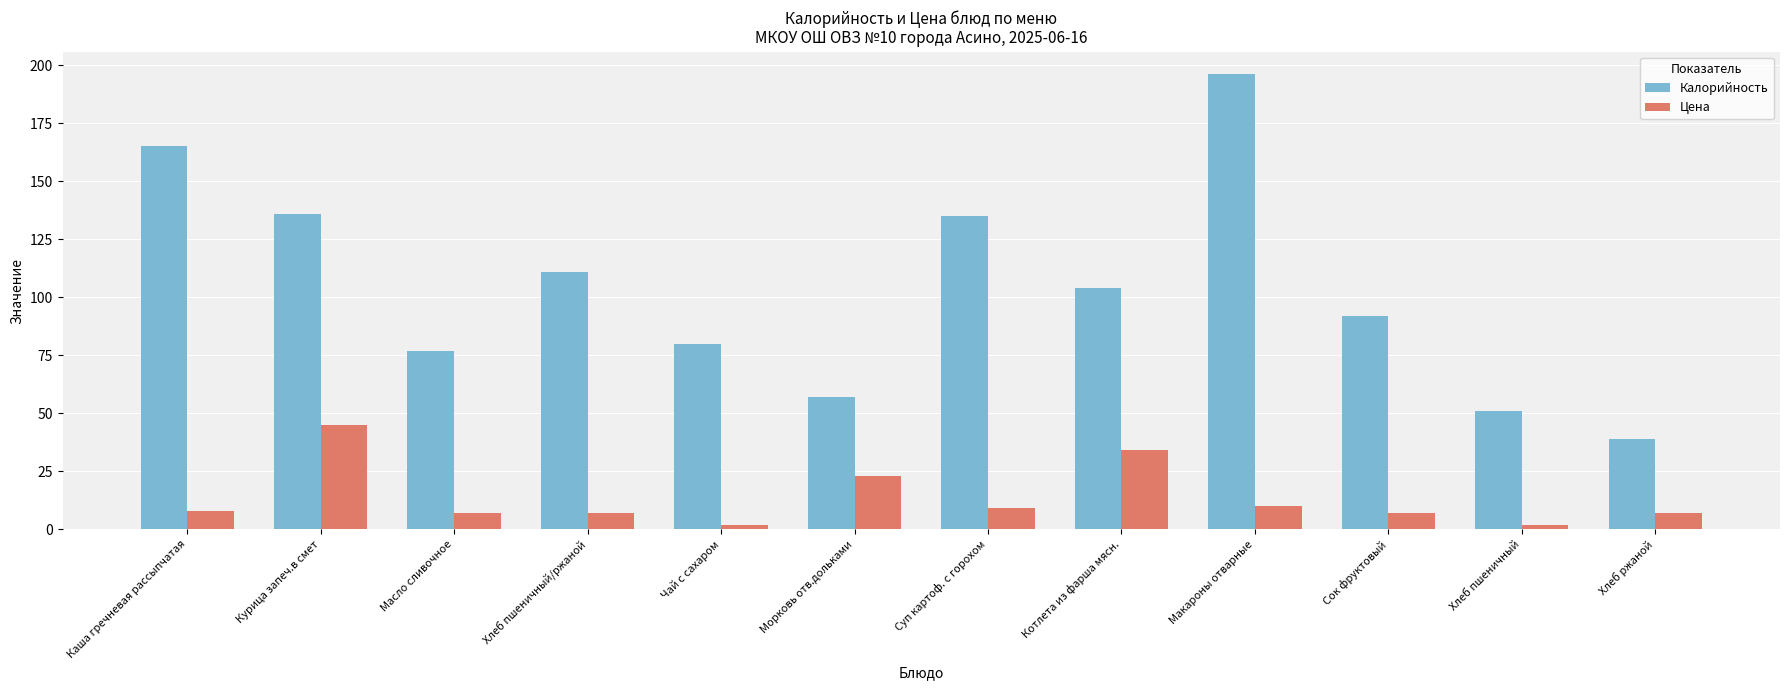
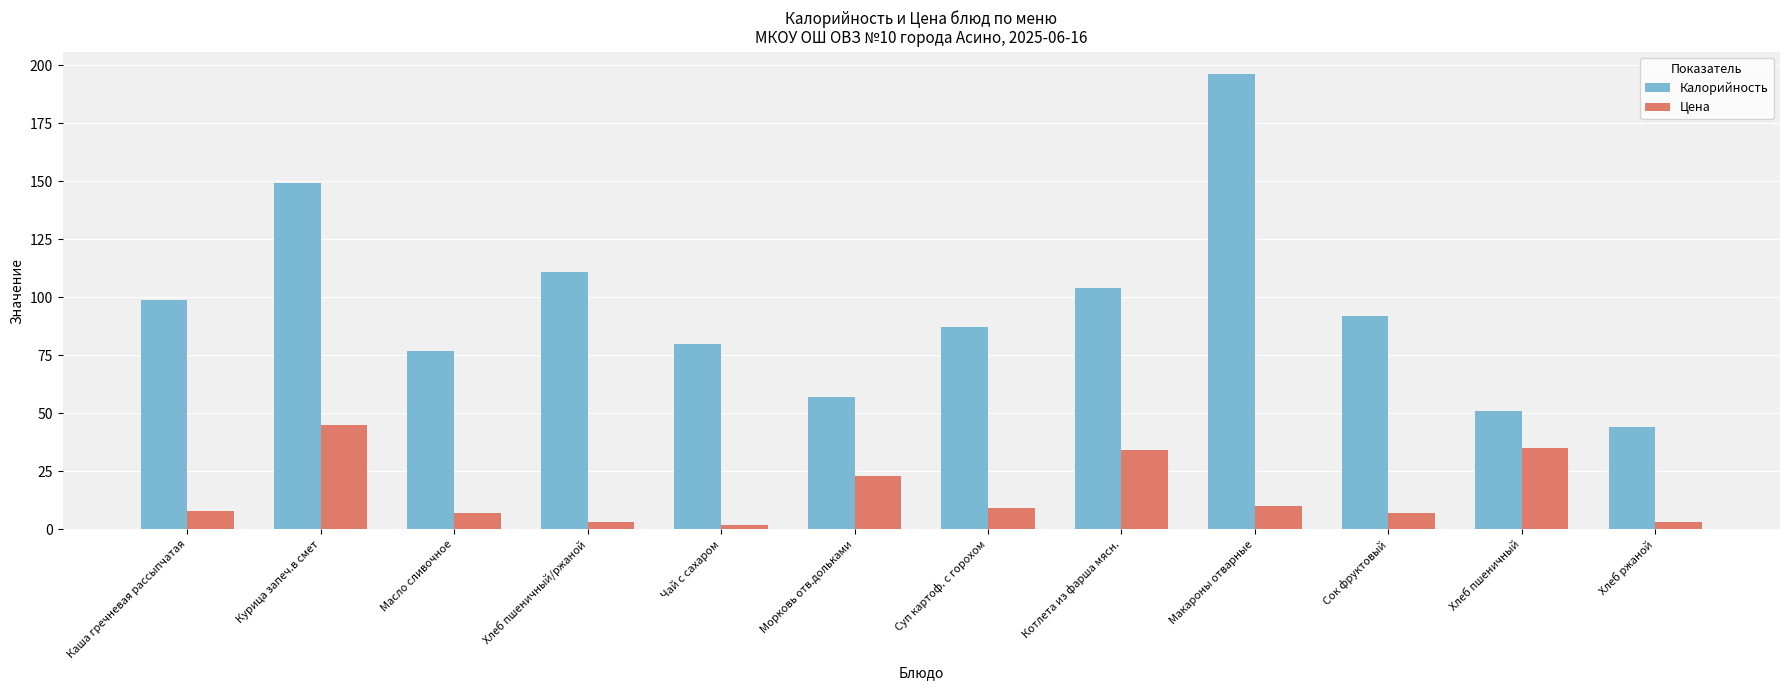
Калорийность, Каша гречневая рассыпчатая: 165 -> 99
Калорийность, Курица запеч.в смет: 136 -> 149
Цена, Хлеб пшеничный/ржаной: 7 -> 3
Калорийность, Суп картоф. с горохом: 135 -> 87
Цена, Хлеб пшеничный: 2 -> 35
Калорийность, Хлеб ржаной: 39 -> 44
Цена, Хлеб ржаной: 7 -> 3
